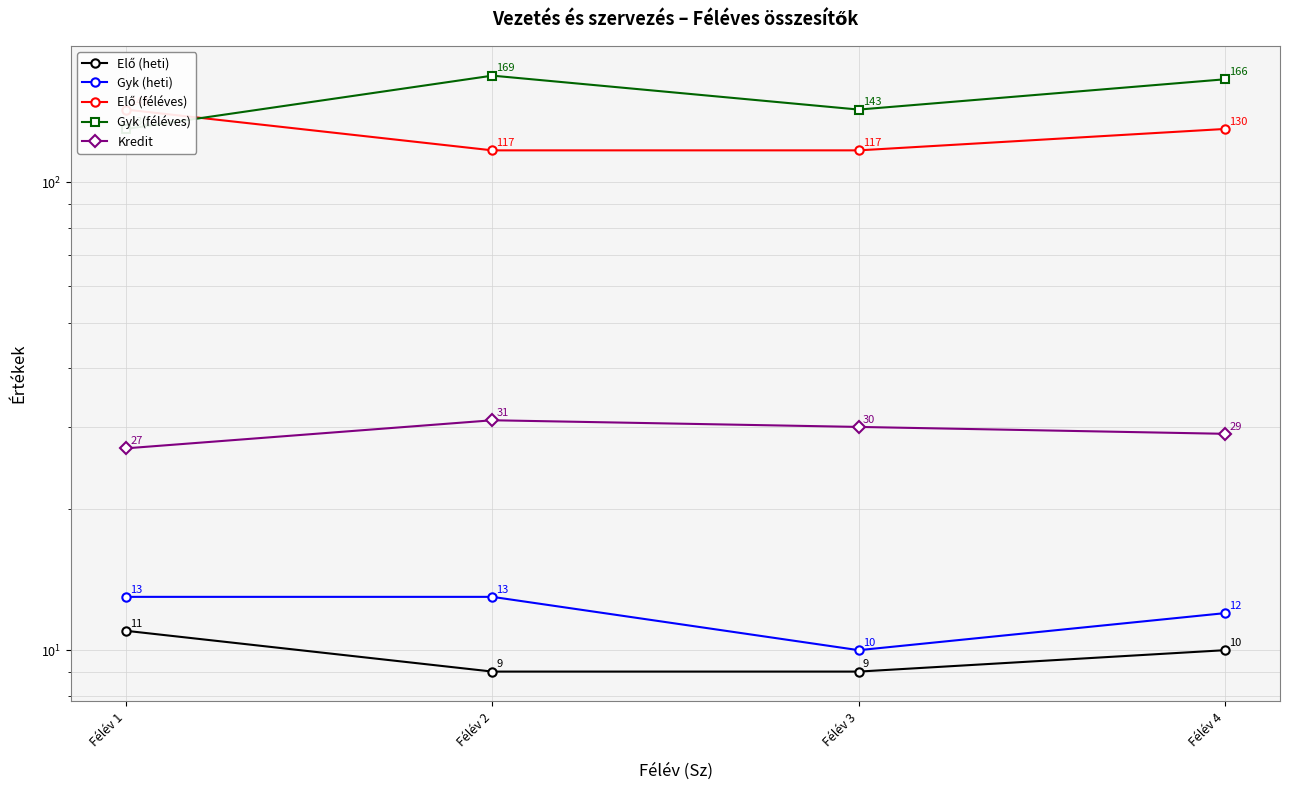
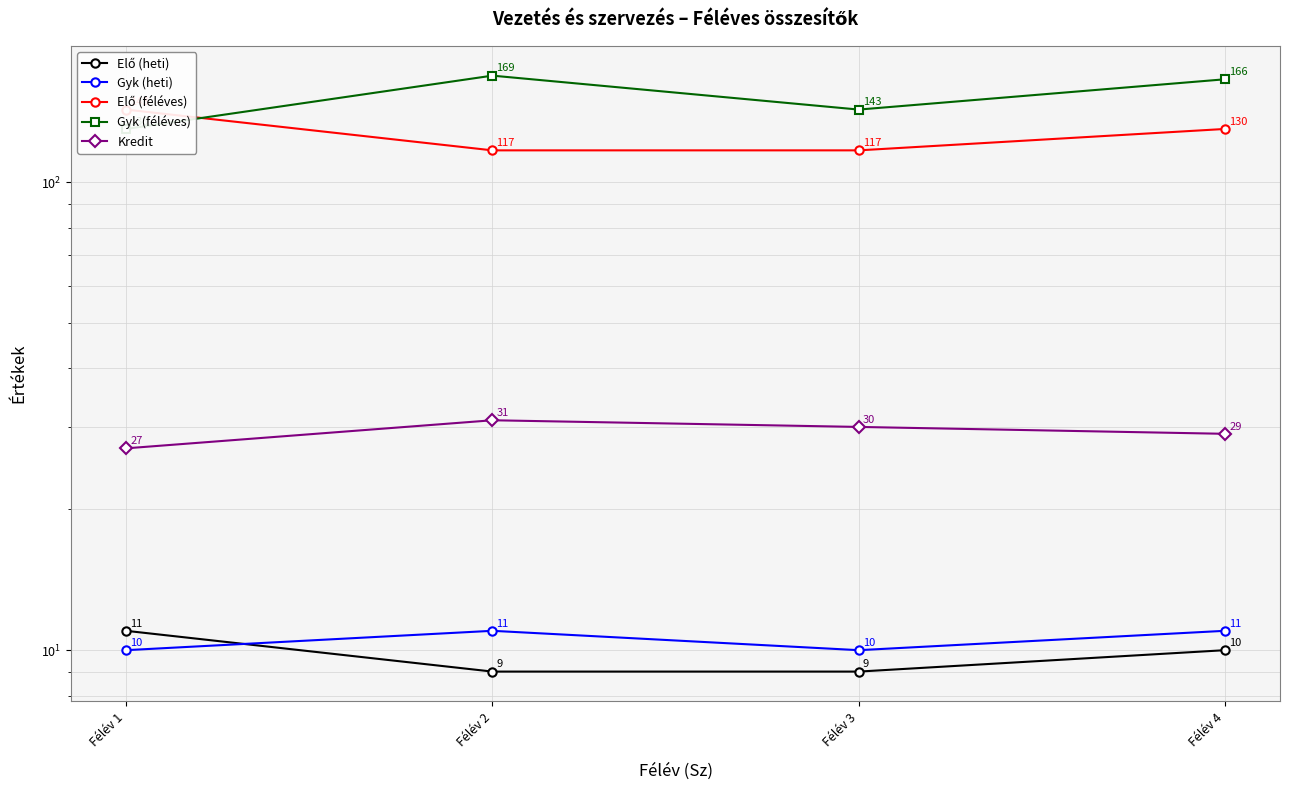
Gyk (heti), Félév 1: 13 -> 10
Gyk (heti), Félév 2: 13 -> 11
Gyk (heti), Félév 4: 12 -> 11
